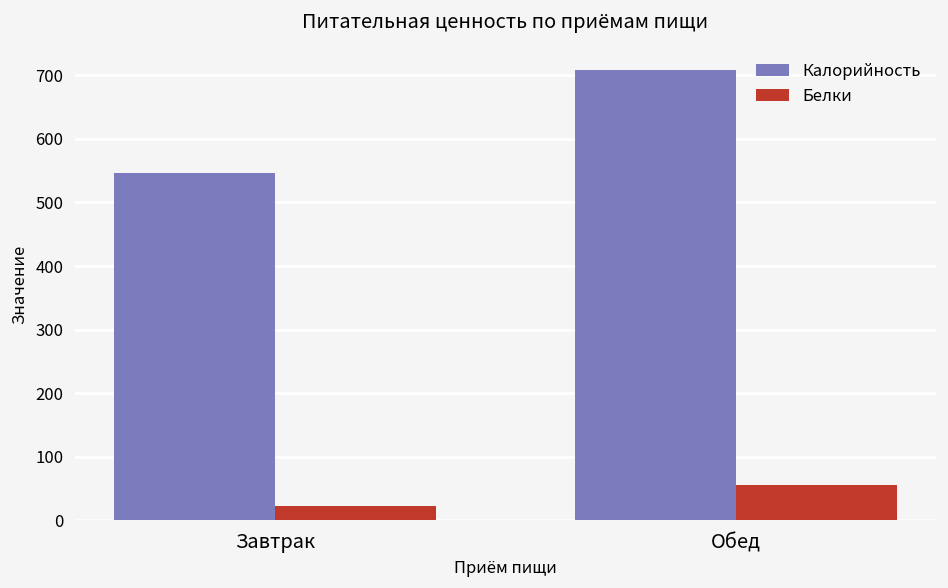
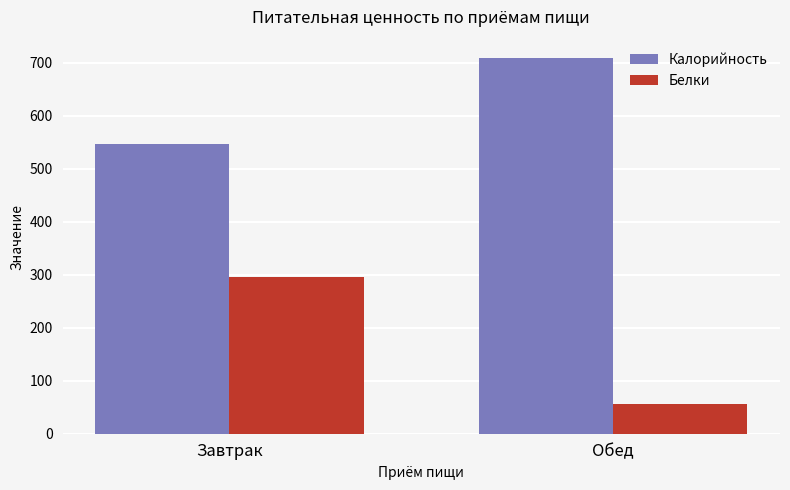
Белки, Завтрак: 20 -> 290
